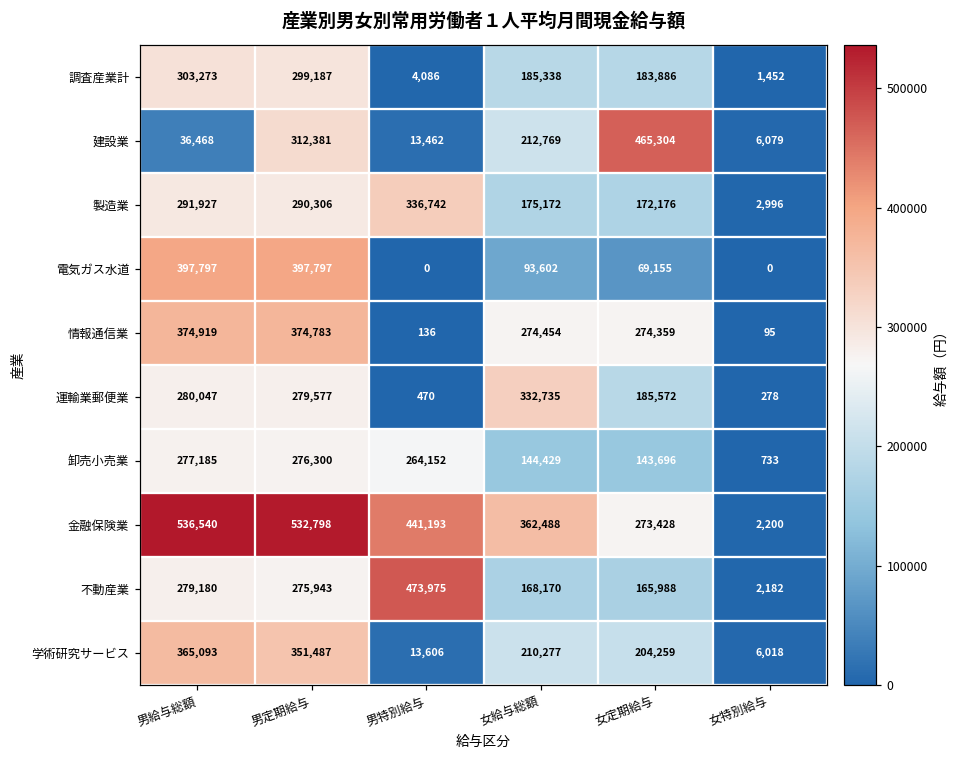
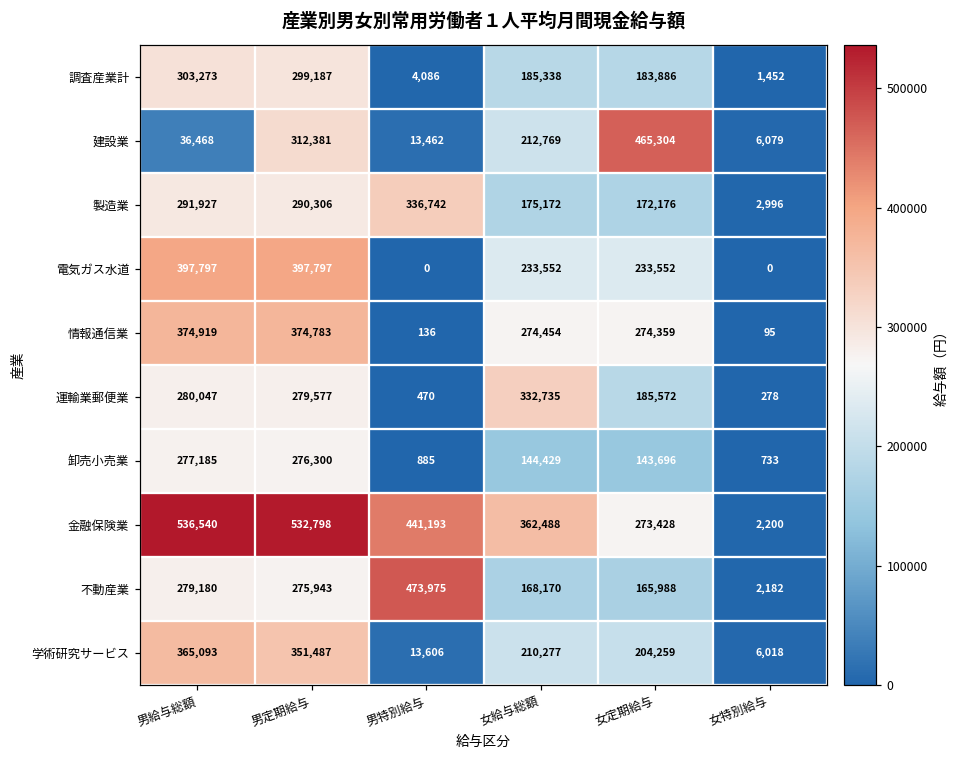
電気ガス水道, 女給与総額: 93,602 -> 233,552
電気ガス水道, 女定期給与: 69,155 -> 233,552
卸売小売業, 男特別給与: 264,152 -> 885
